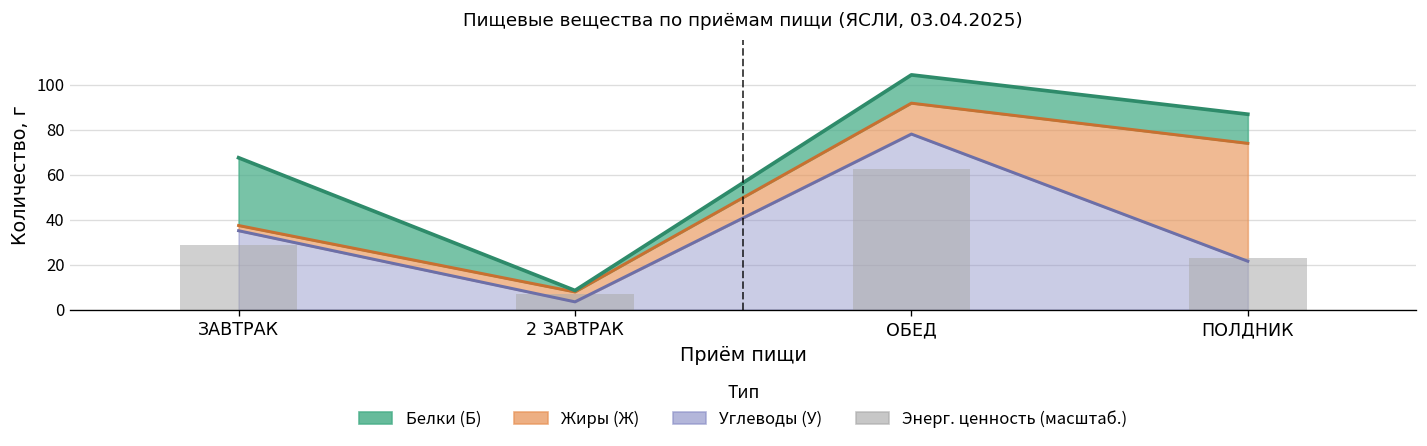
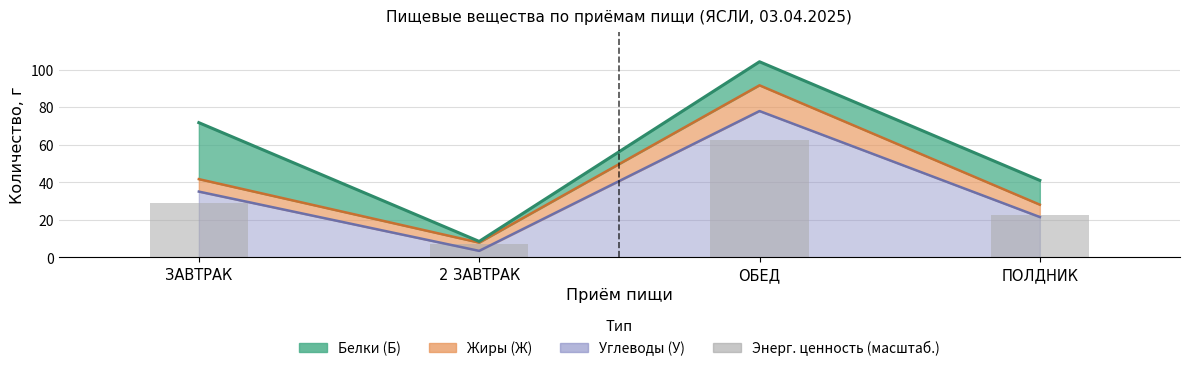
Жиры (Ж), ЗАВТРАК: 2 -> 7
Жиры (Ж), ПОЛДНИК: 52 -> 7
